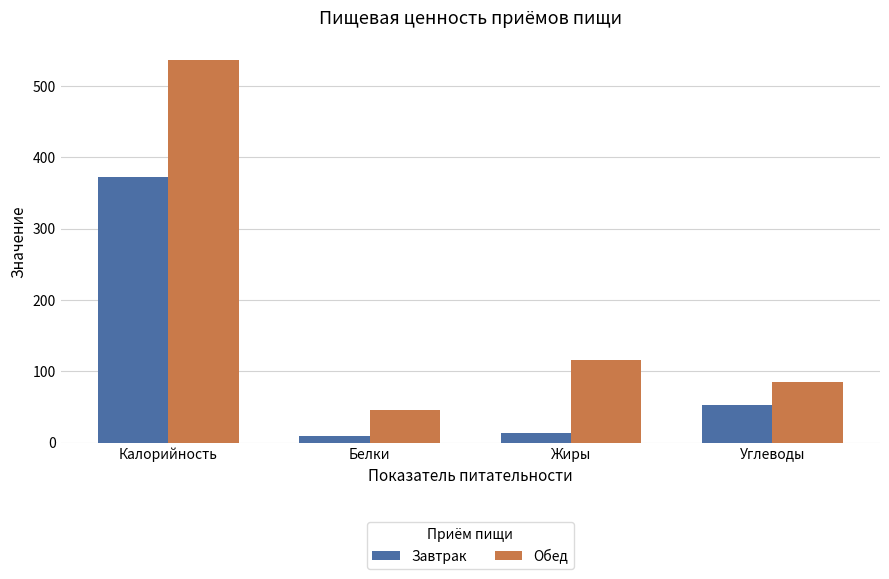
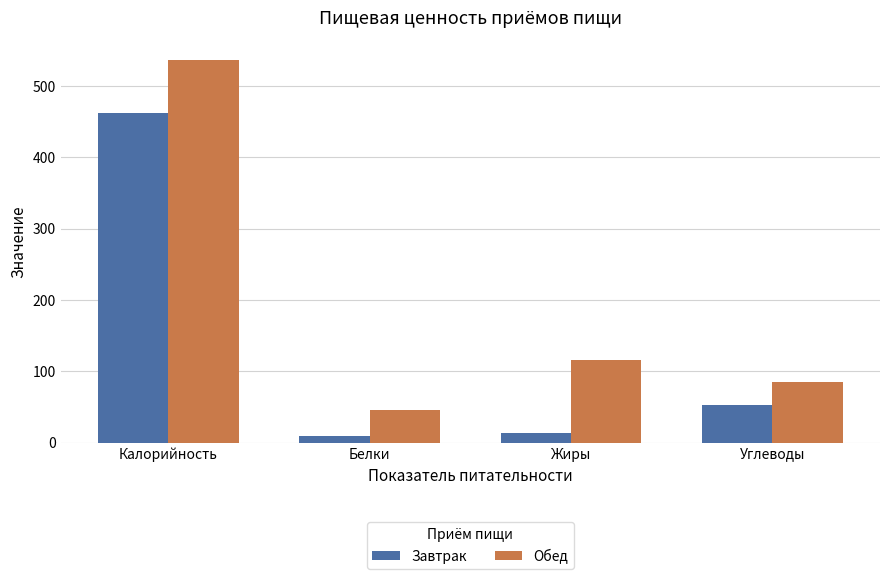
Завтрак, Калорийность: 370 -> 460
